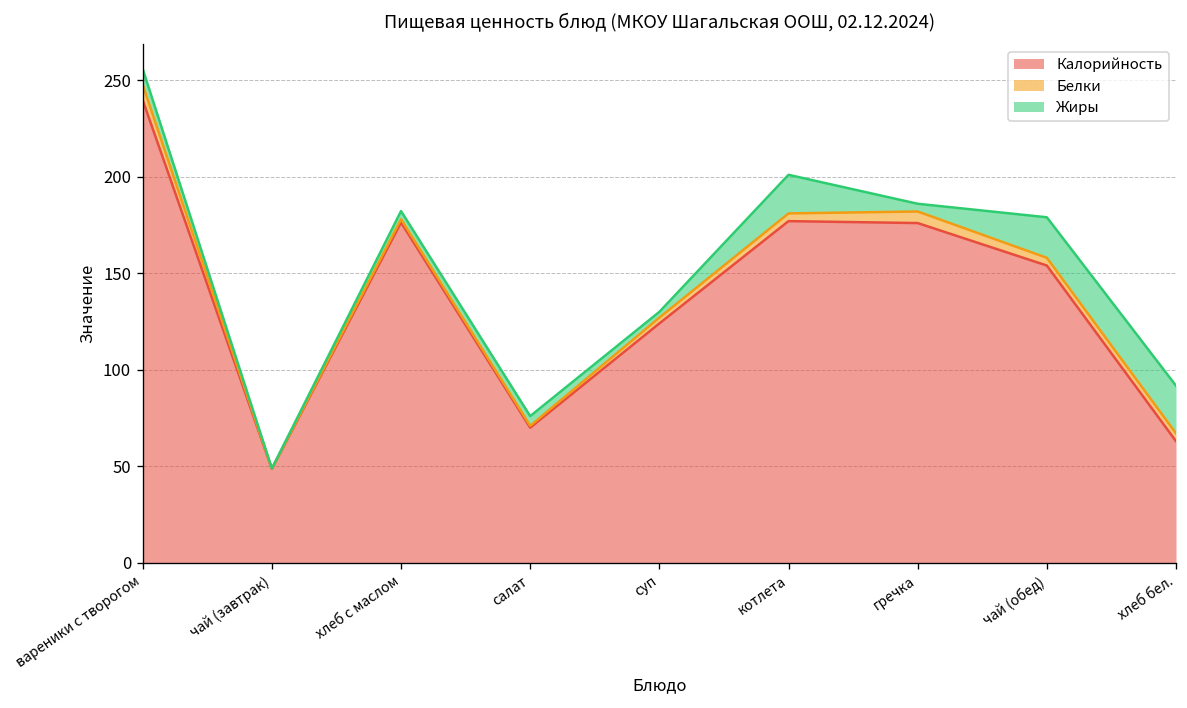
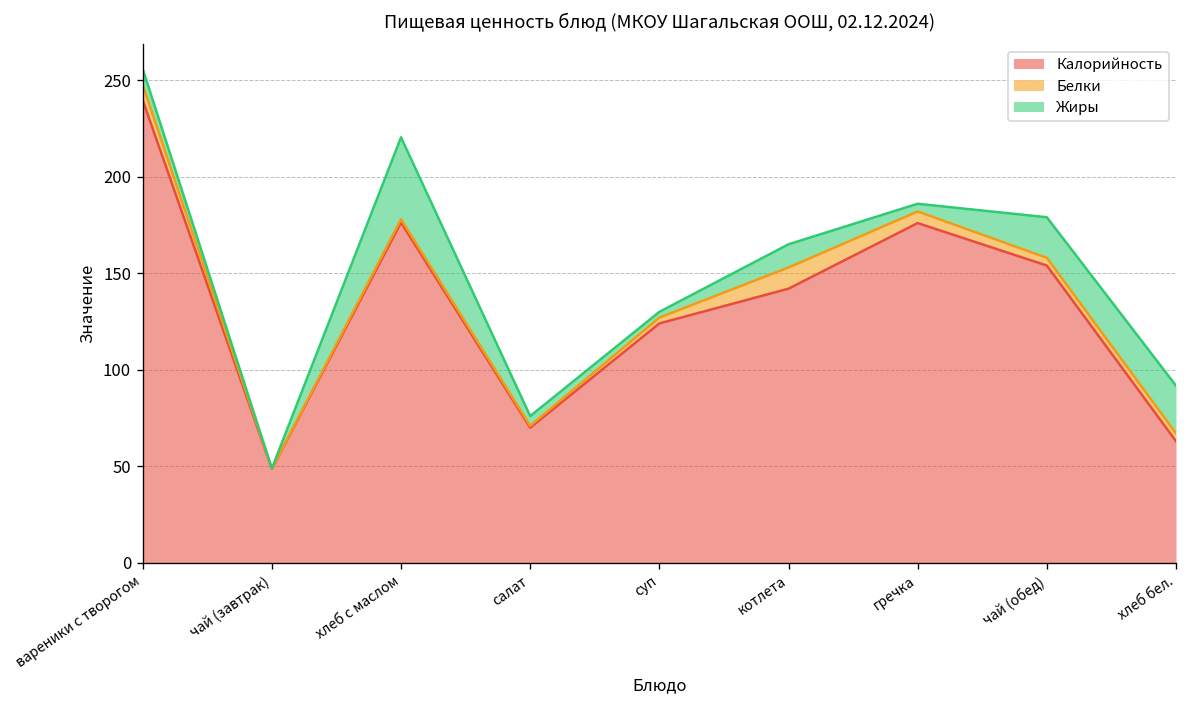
Жиры, хлеб с маслом: 4 -> 42
Калорийность, котлета: 177 -> 142
Белки, котлета: 4 -> 11
Жиры, котлета: 20 -> 12
